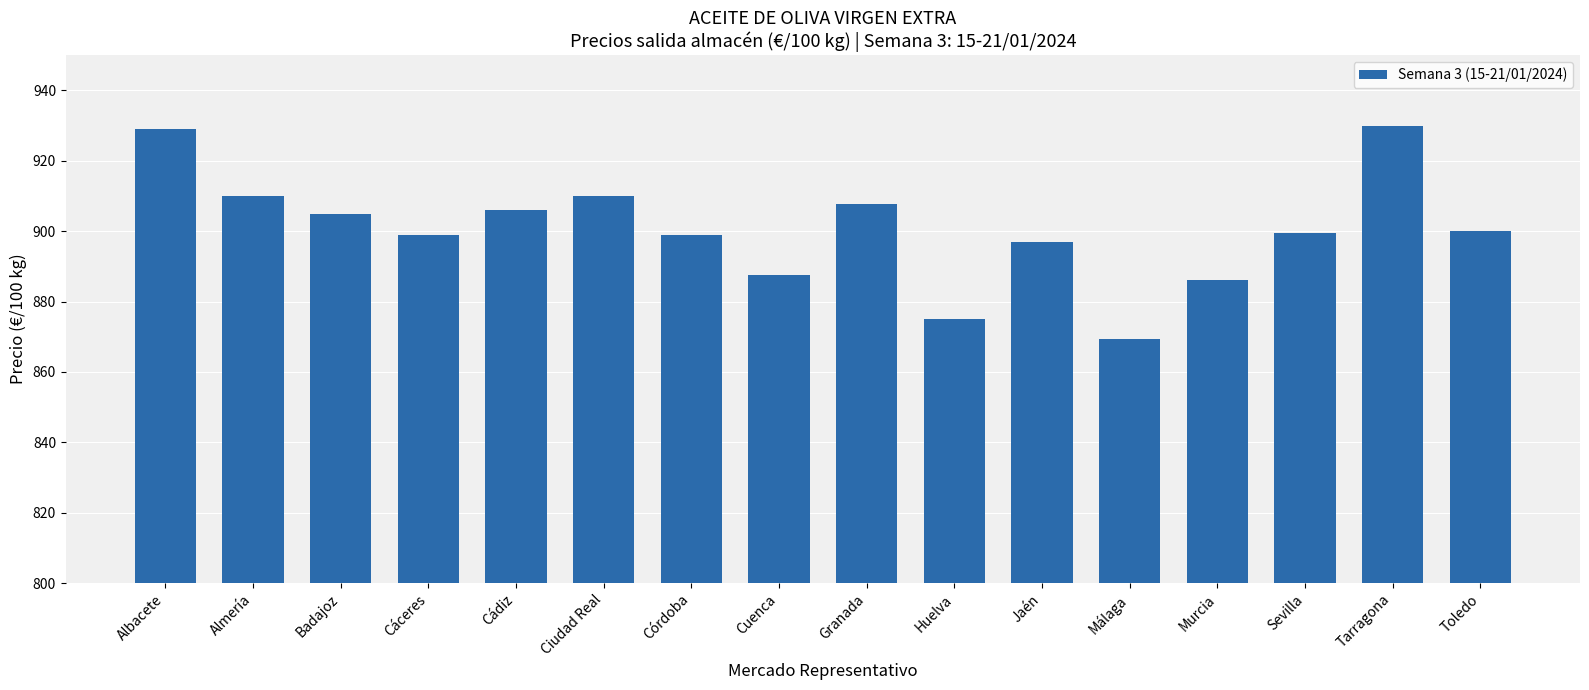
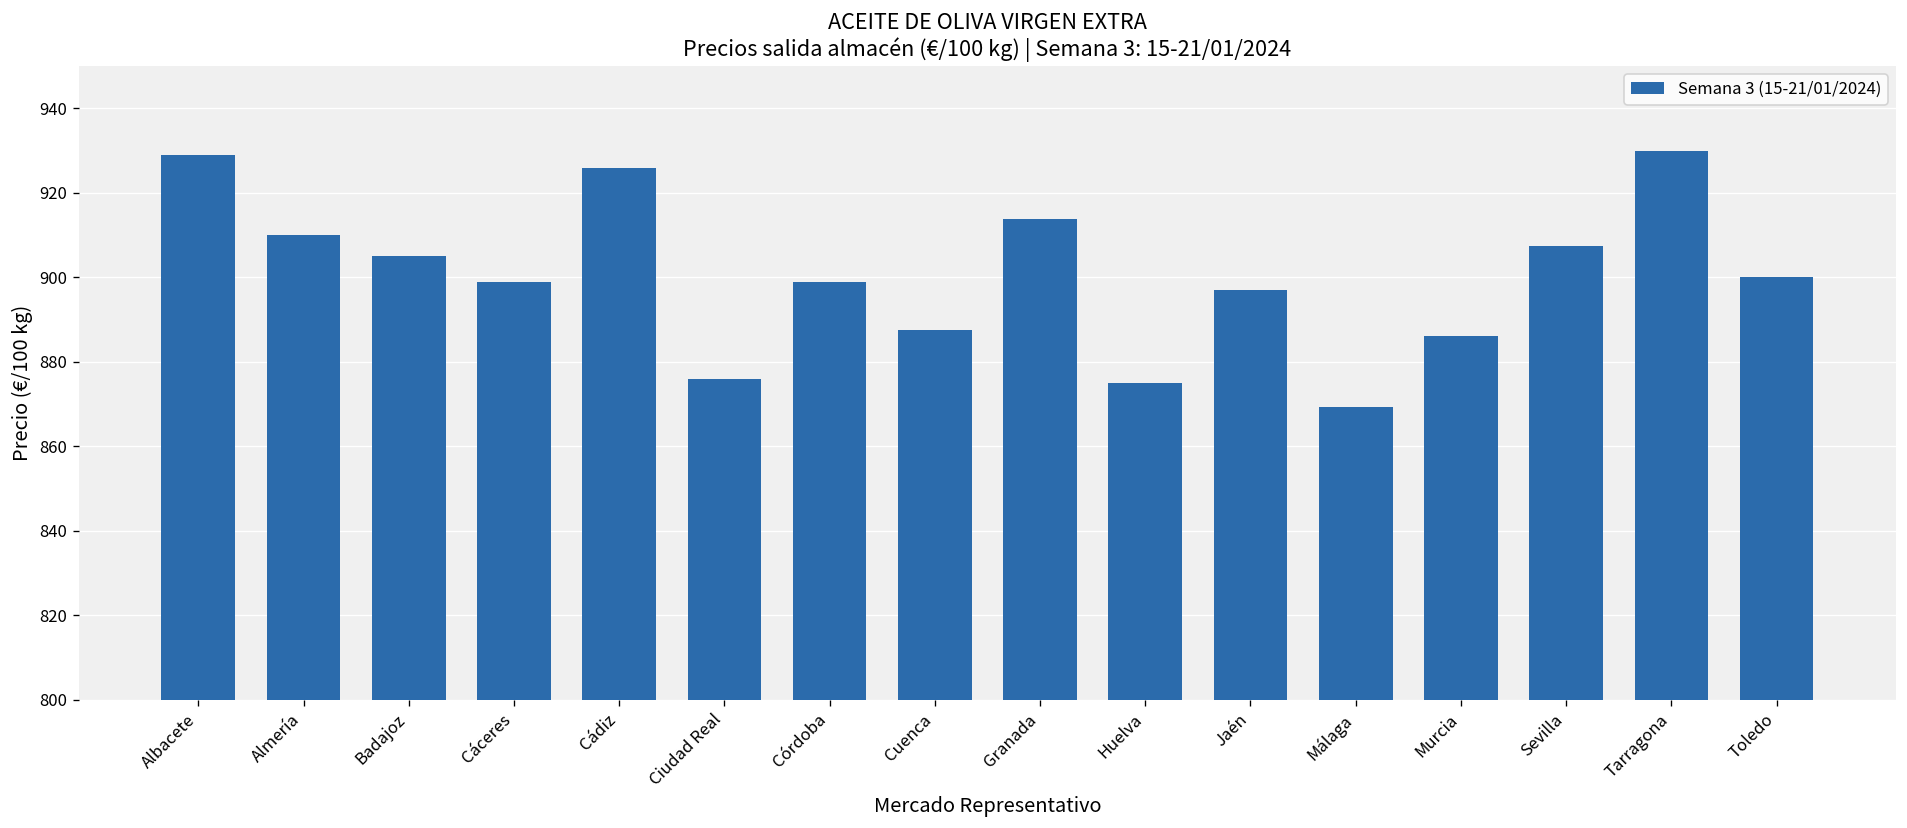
Cádiz: 906 -> 926
Ciudad Real: 910 -> 876
Granada: 908 -> 914
Sevilla: 900 -> 908
